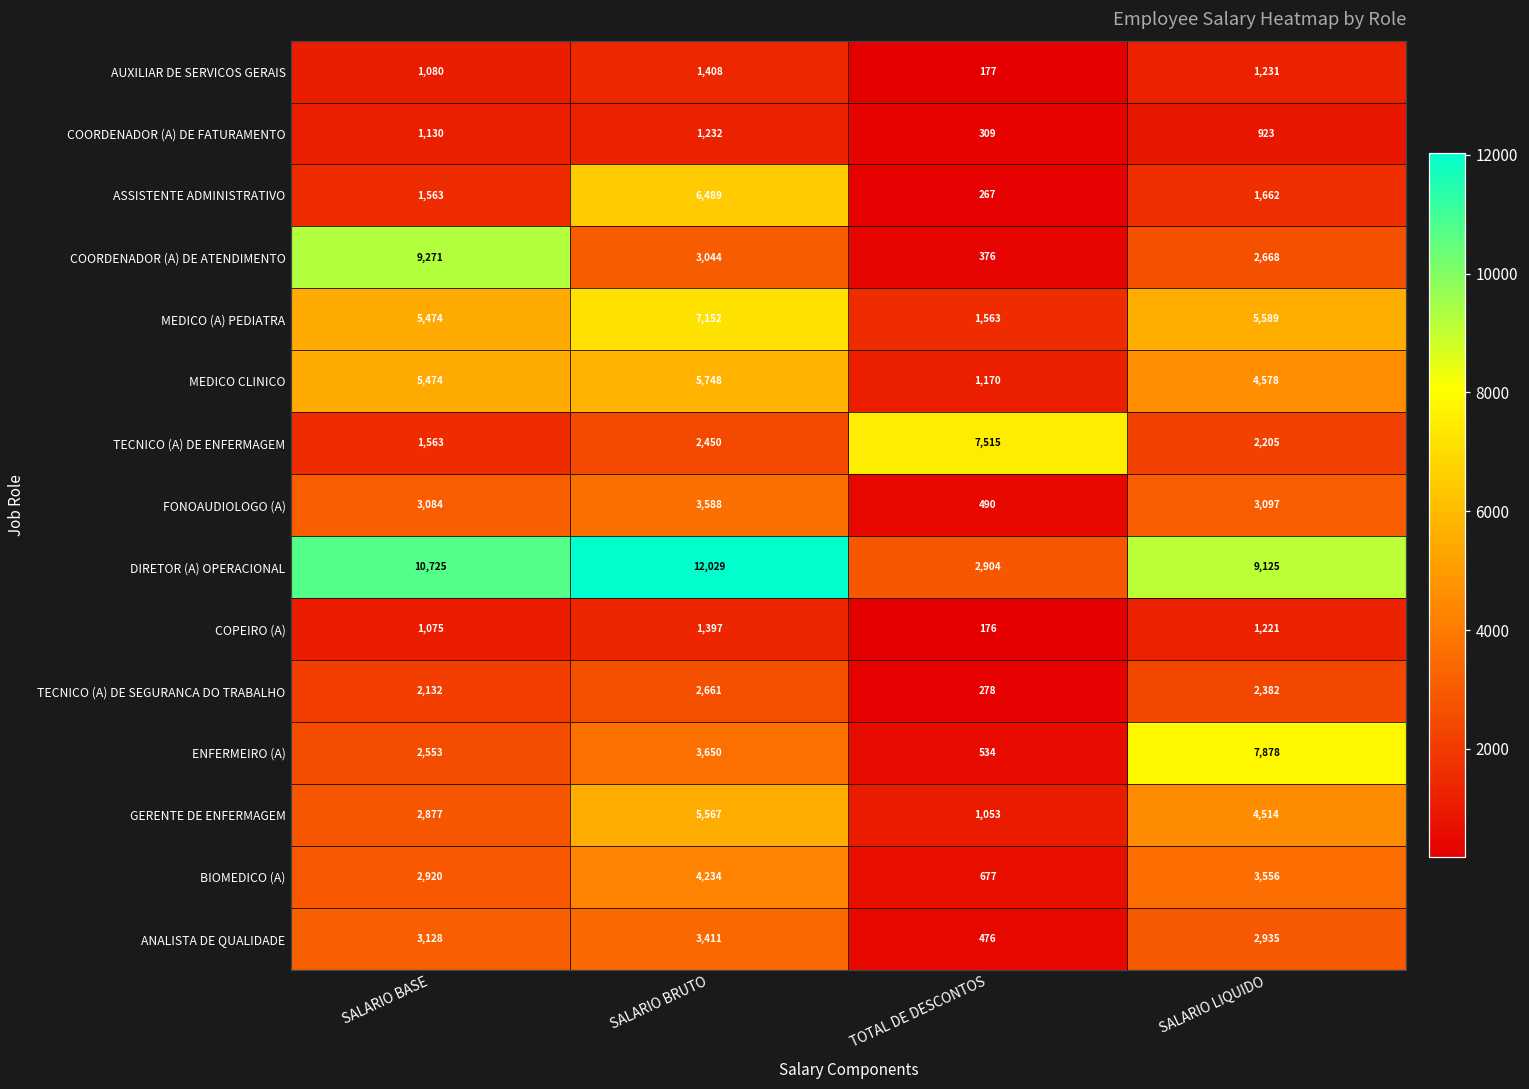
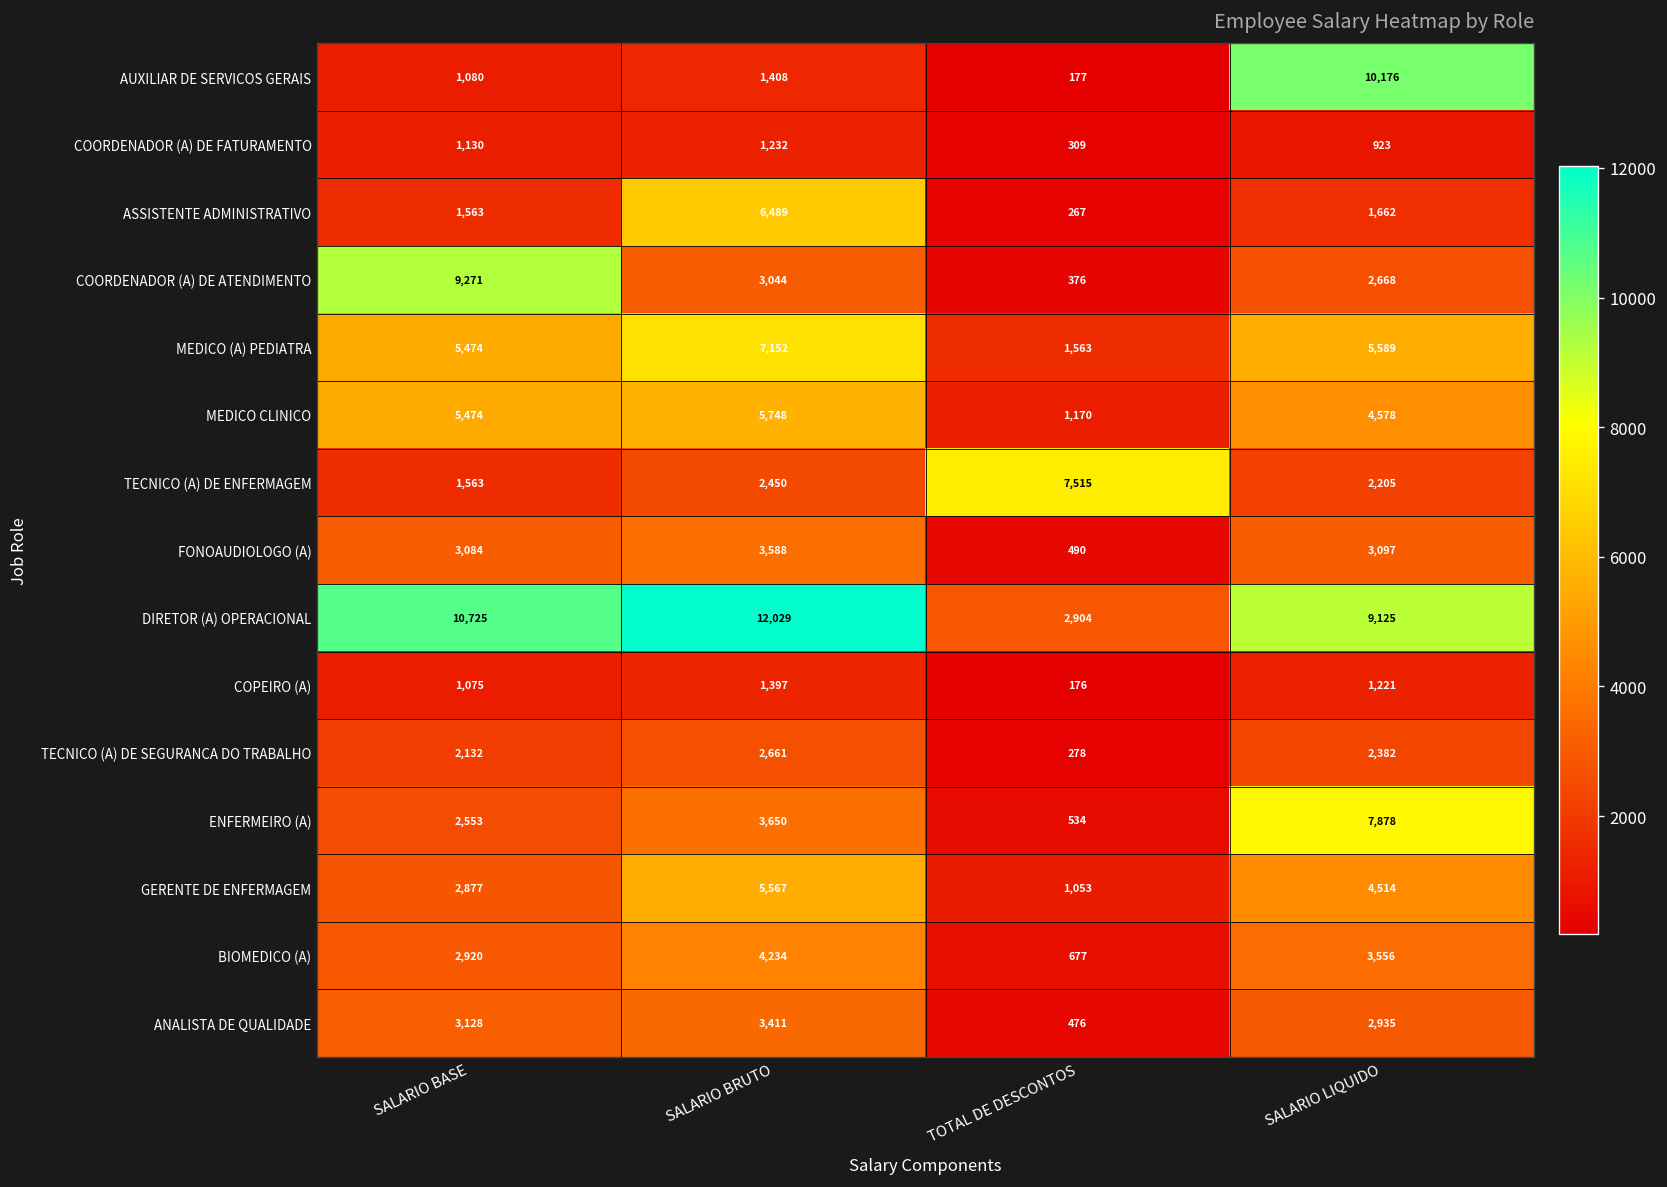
AUXILIAR DE SERVICOS GERAIS, SALARIO LIQUIDO: 1,231 -> 10,176
